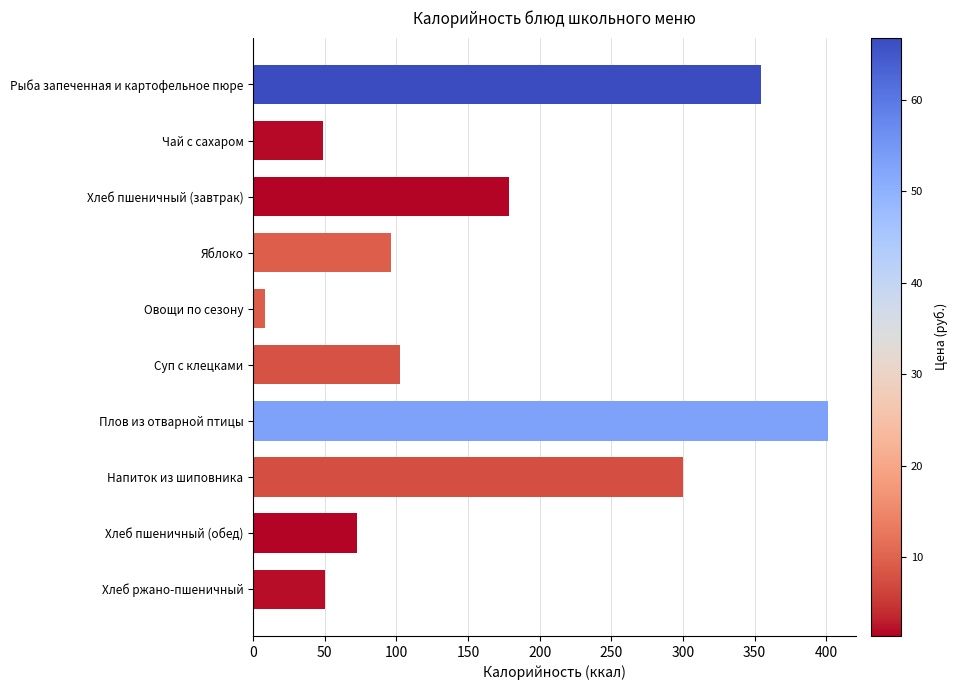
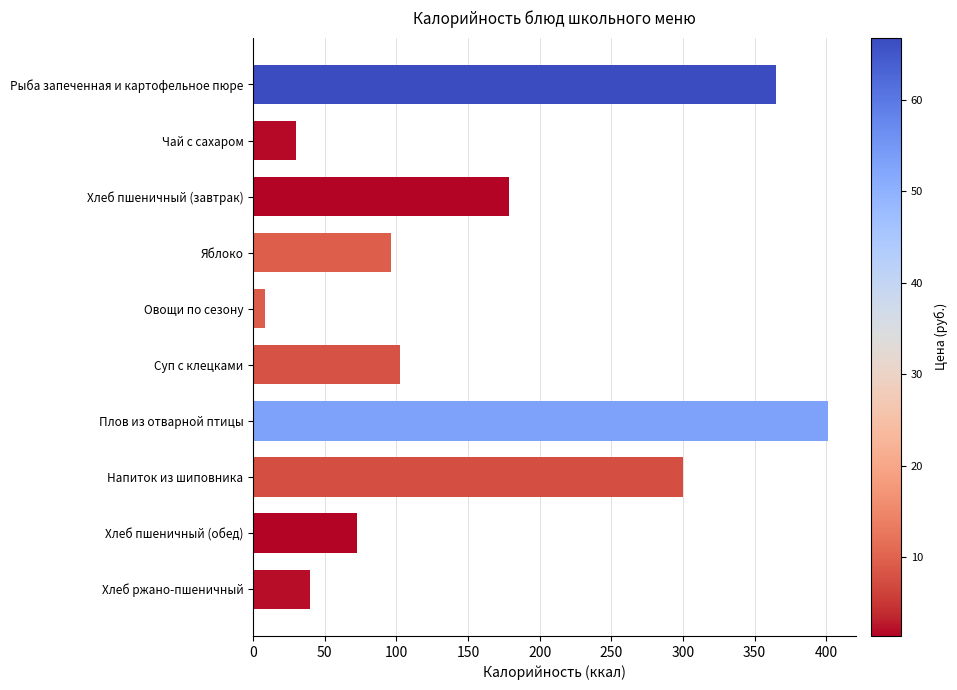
Рыба запеченная и картофельное пюре: 355 -> 365
Чай с сахаром: 49 -> 30
Хлеб ржано-пшеничный: 50 -> 39
